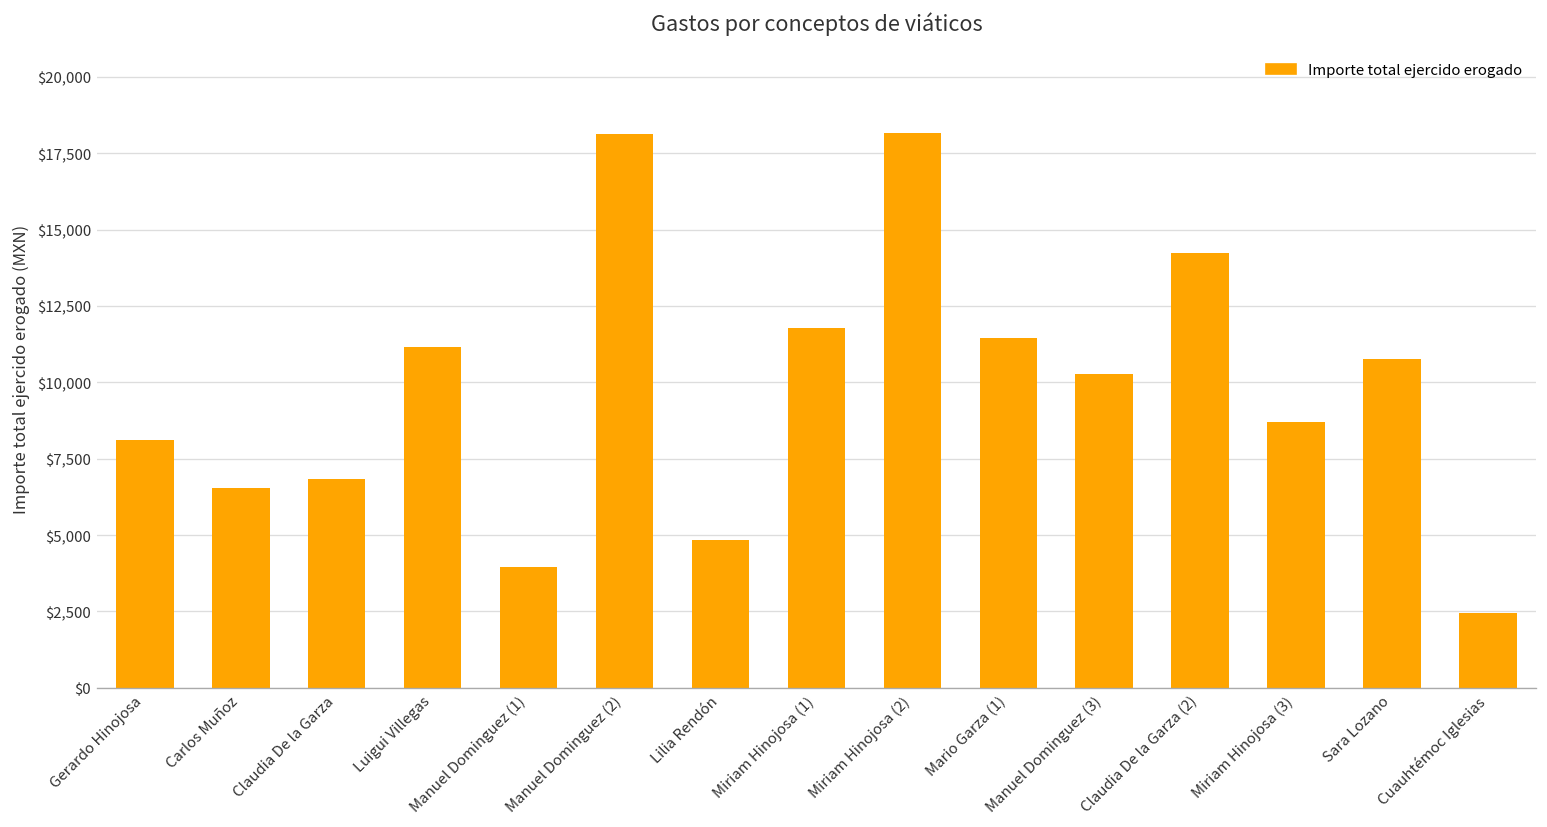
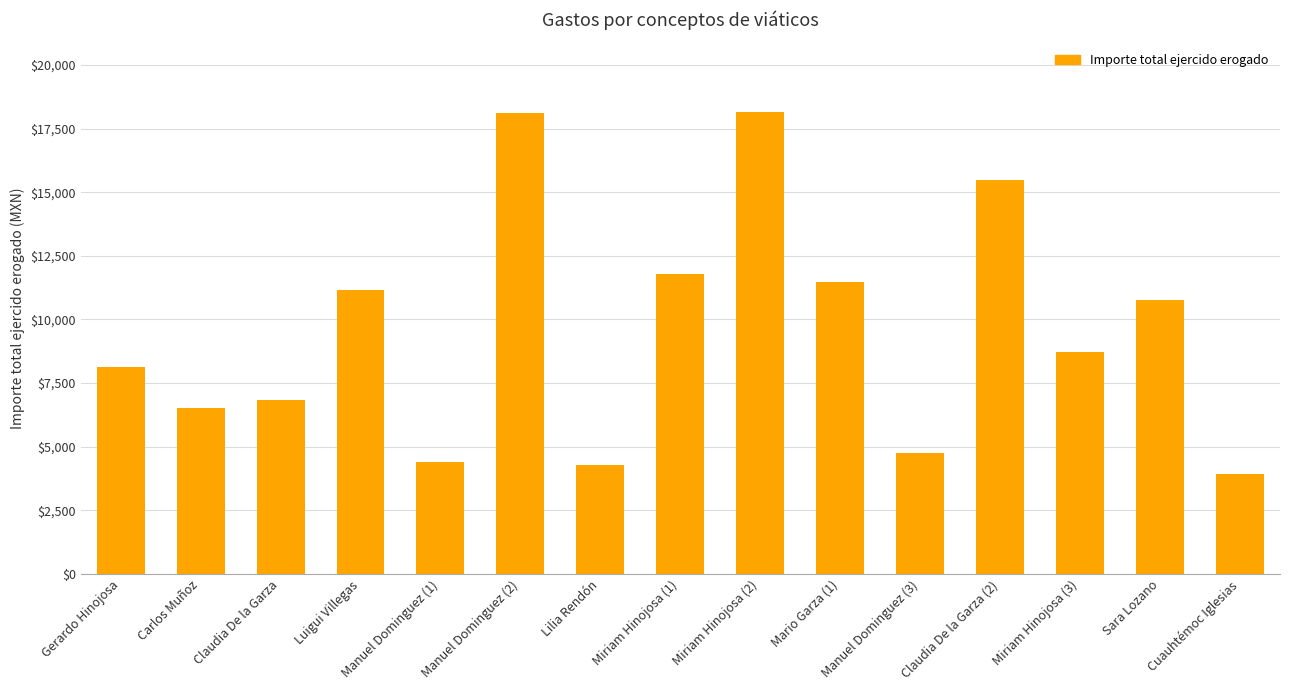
Manuel Dominguez (1): $4,000 -> $4,400
Lilia Rendón: $4,800 -> $4,300
Manuel Dominguez (3): $10,300 -> $4,800
Claudia De la Garza (2): $14,200 -> $15,500
Cuauhtémoc Iglesias: $2,500 -> $3,900
